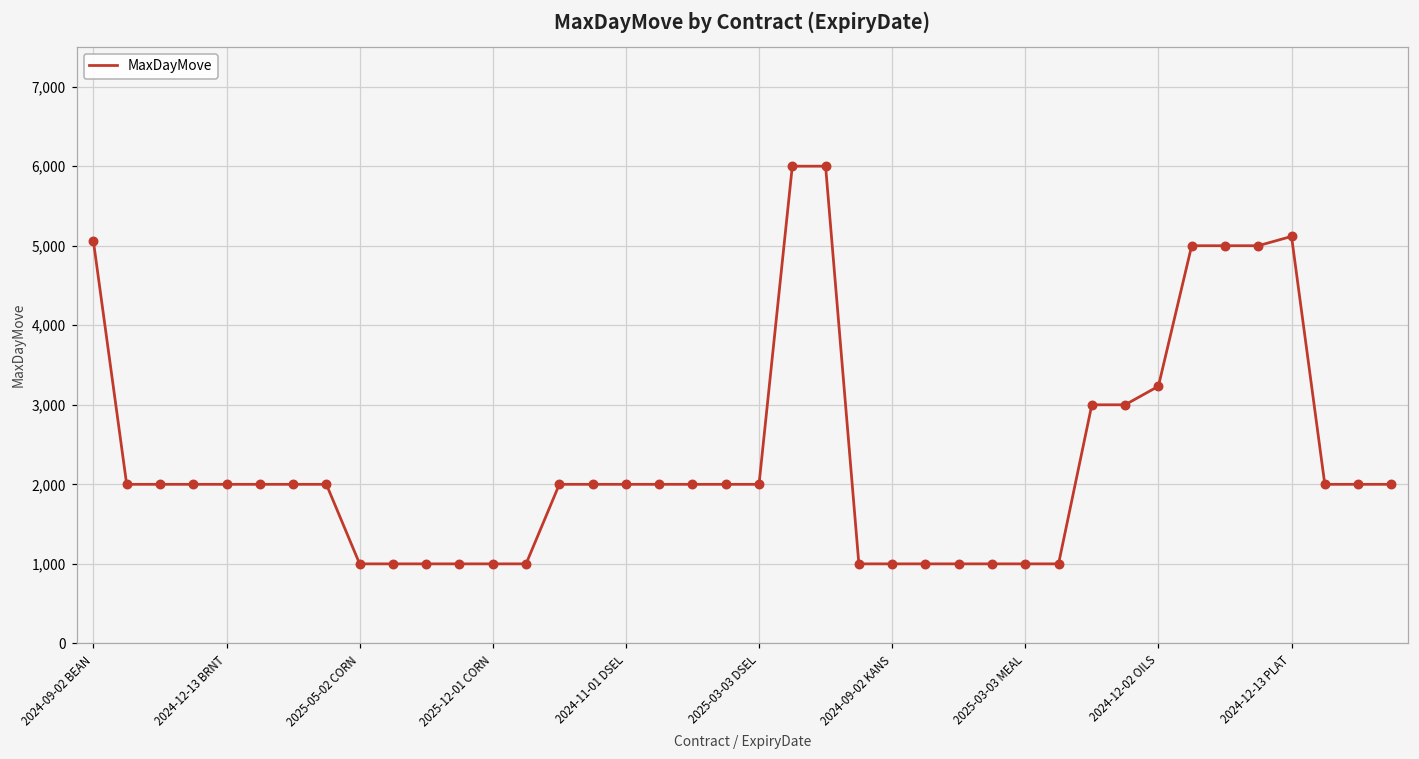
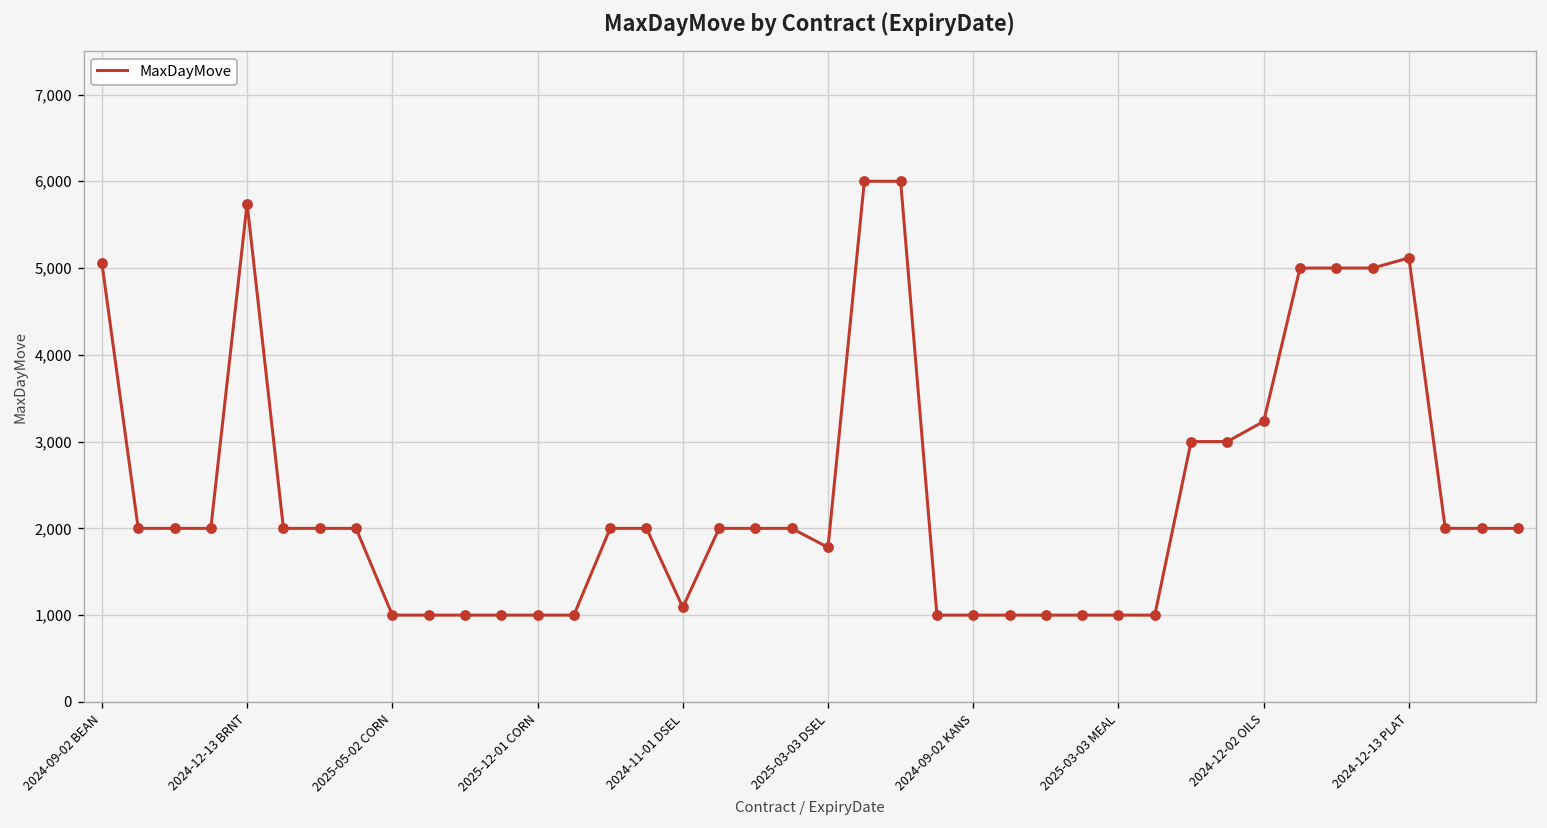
2024-12-13 BRNT: 2,000 -> 5,700
2024-11-01 DSEL: 2,000 -> 1,100
2025-03-03 DSEL: 2,000 -> 1,800
